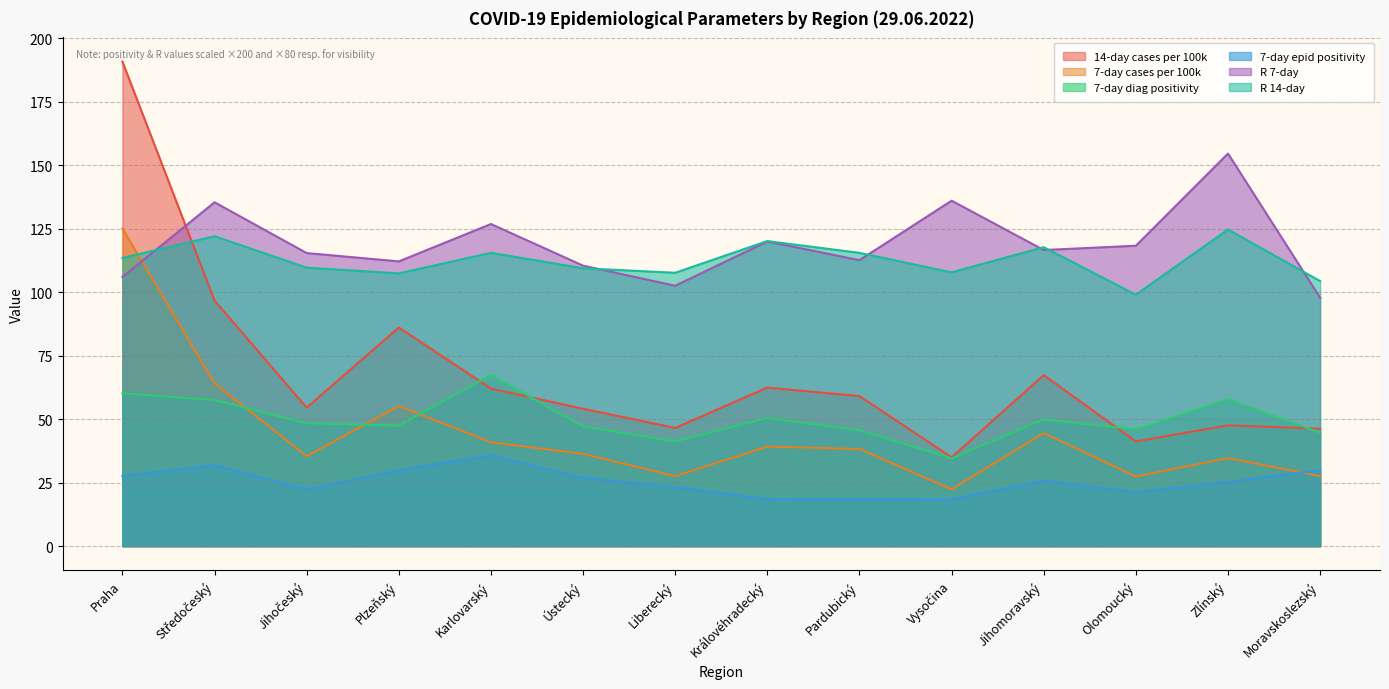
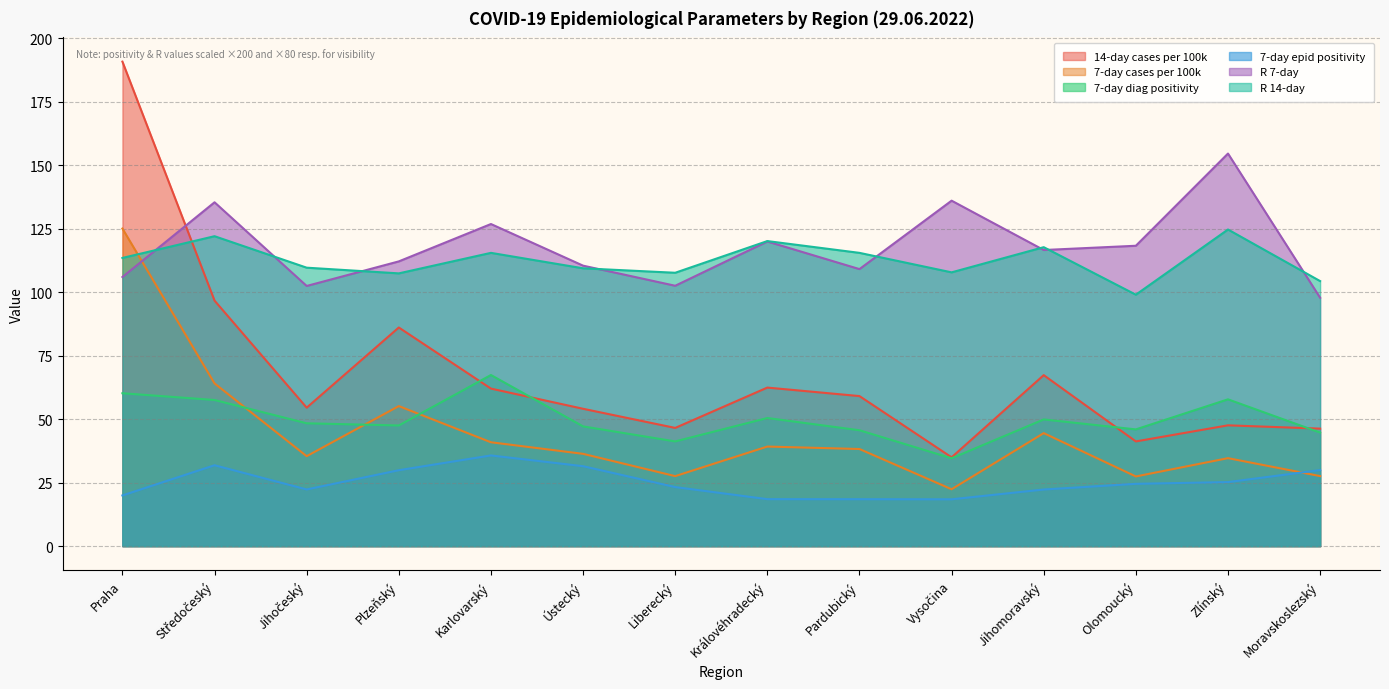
7-day epid positivity, Praha: 28 -> 20
R 7-day, Jihočeský: 115 -> 102
7-day epid positivity, Ústecký: 27 -> 31
R 7-day, Pardubický: 113 -> 109
7-day epid positivity, Jihomoravský: 26 -> 22
7-day epid positivity, Olomoucký: 21 -> 25
